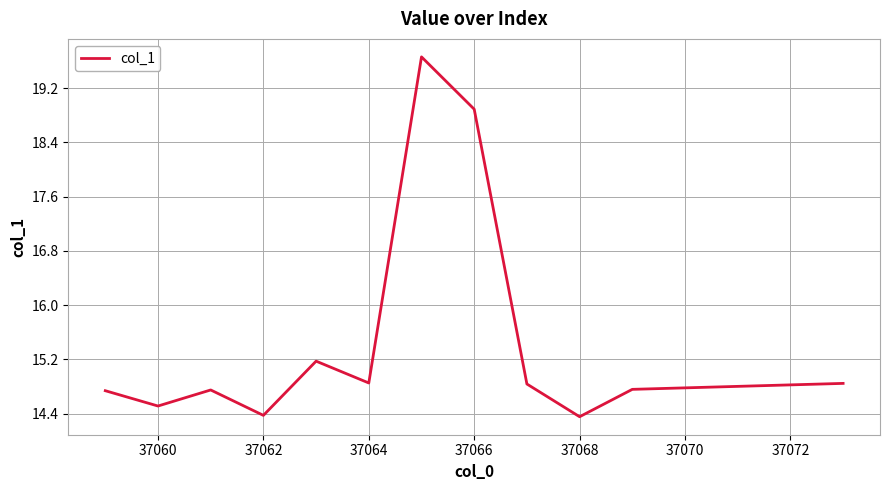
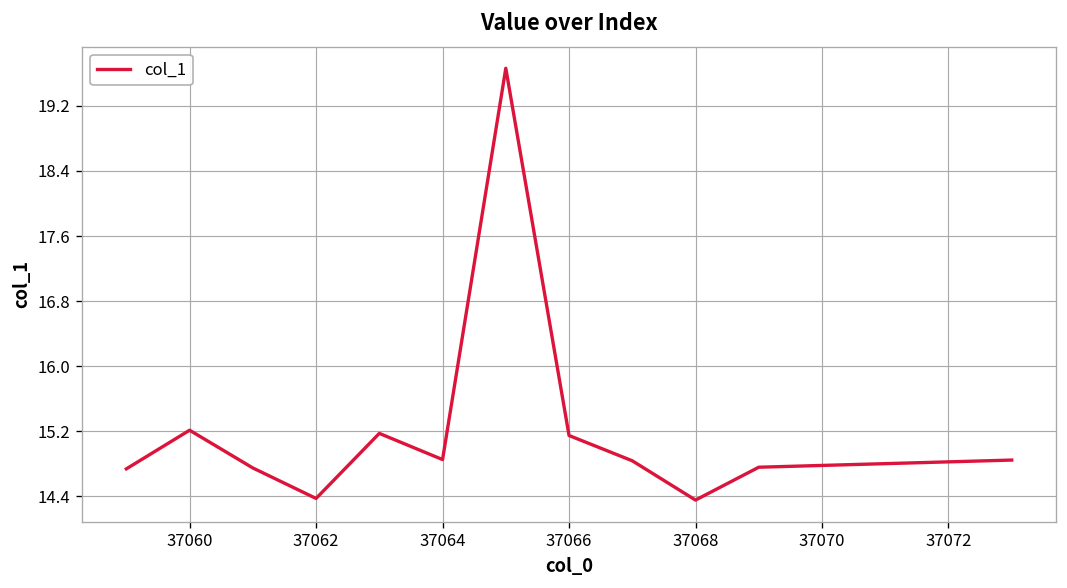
37060: 14.5 -> 15.2
37066: 18.9 -> 15.1
